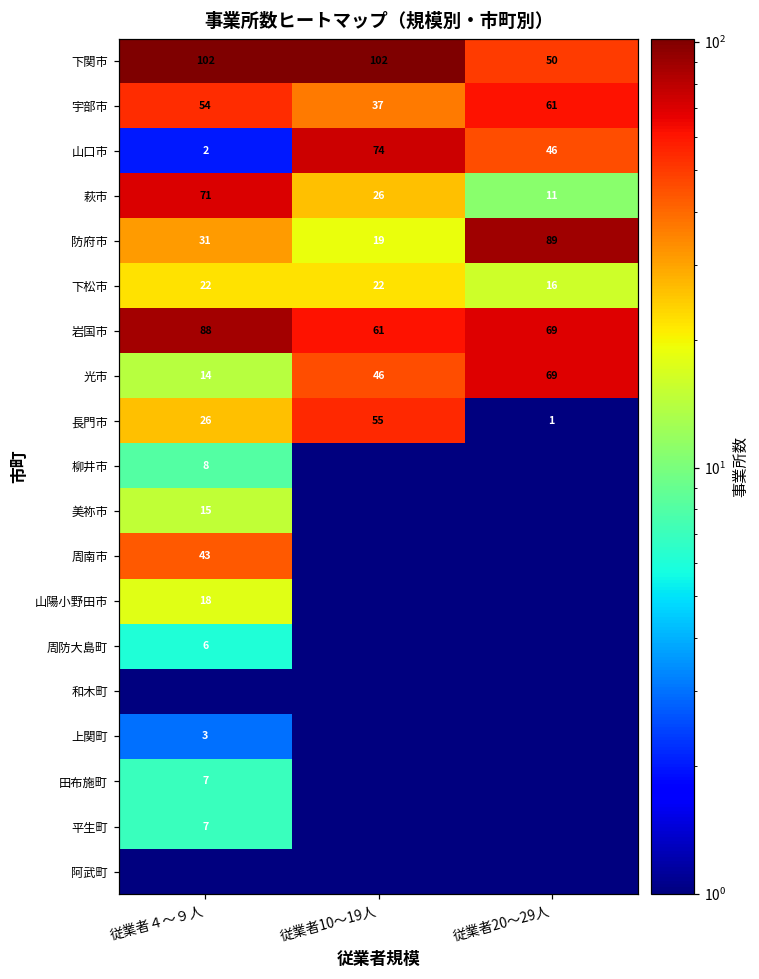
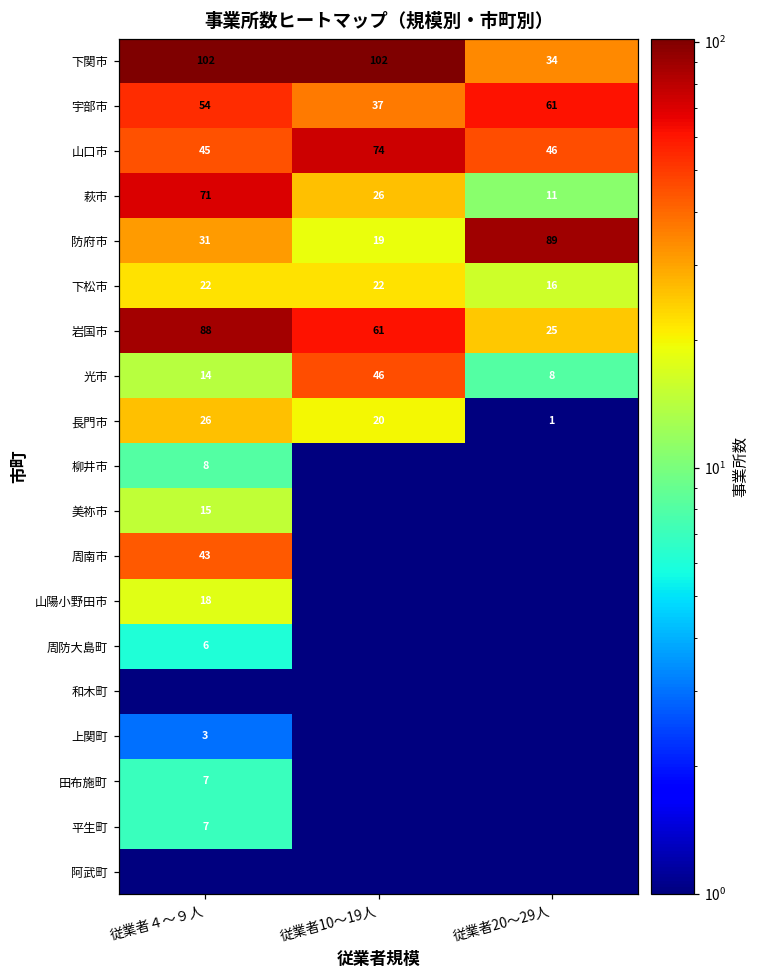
下関市, 従業者20～29人: 50 -> 34
山口市, 従業者４～９人: 2 -> 45
岩国市, 従業者20～29人: 69 -> 25
光市, 従業者20～29人: 69 -> 8
長門市, 従業者10～19人: 55 -> 20
